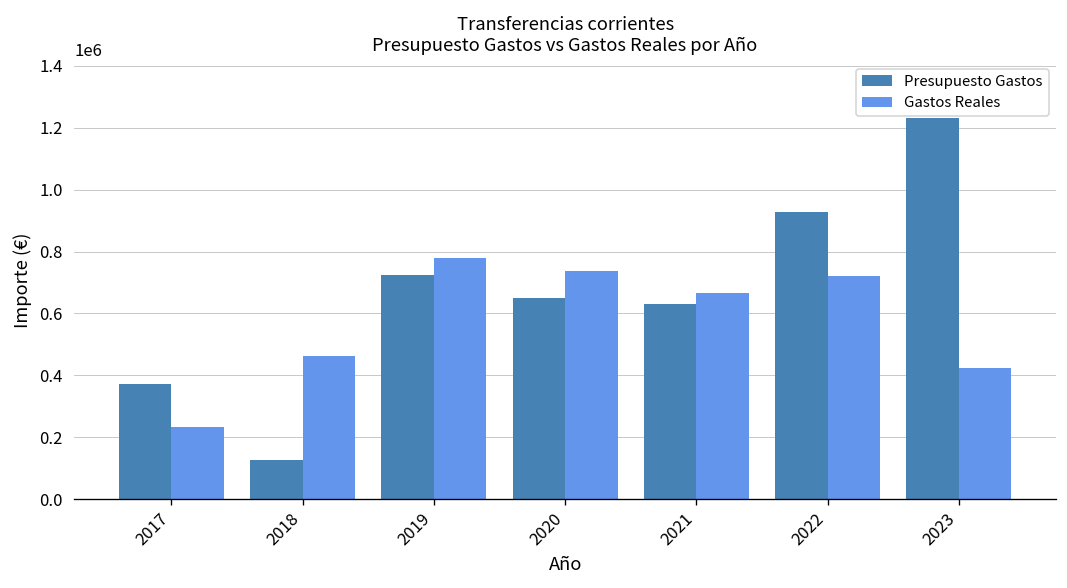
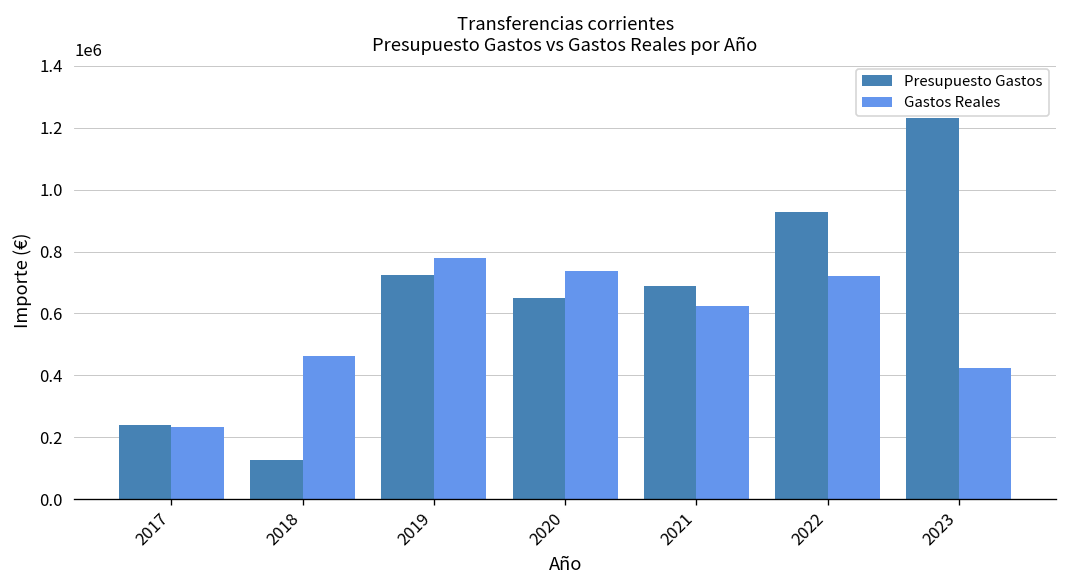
Presupuesto Gastos, 2017: 370000 -> 240000
Presupuesto Gastos, 2021: 630000 -> 690000
Gastos Reales, 2021: 670000 -> 620000
